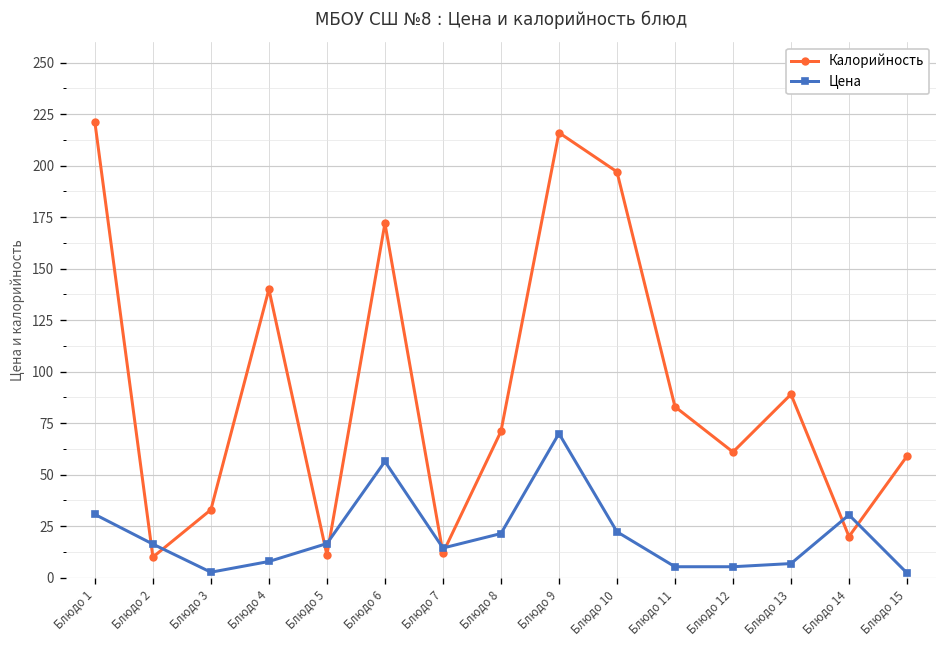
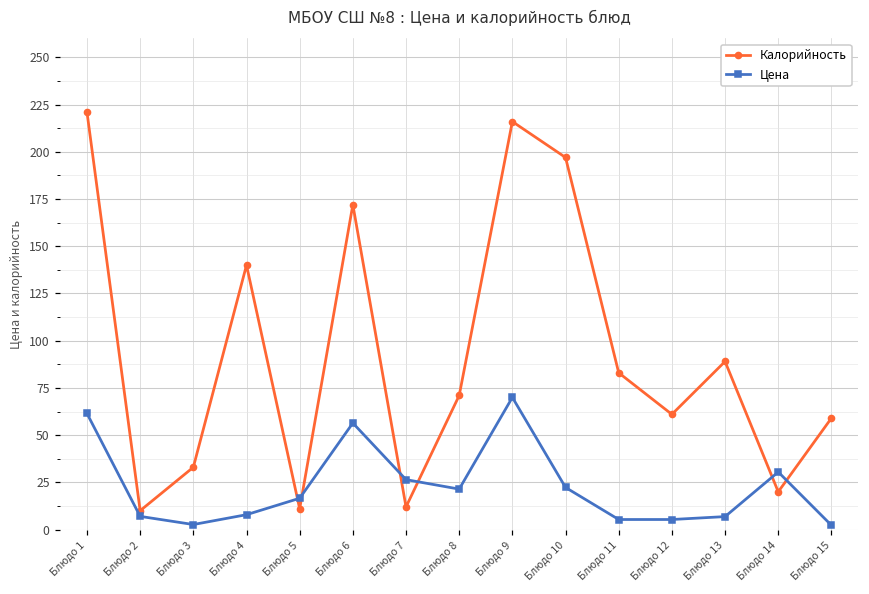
Цена, Блюдо 1: 31 -> 61
Цена, Блюдо 2: 16 -> 7
Цена, Блюдо 7: 14 -> 26
